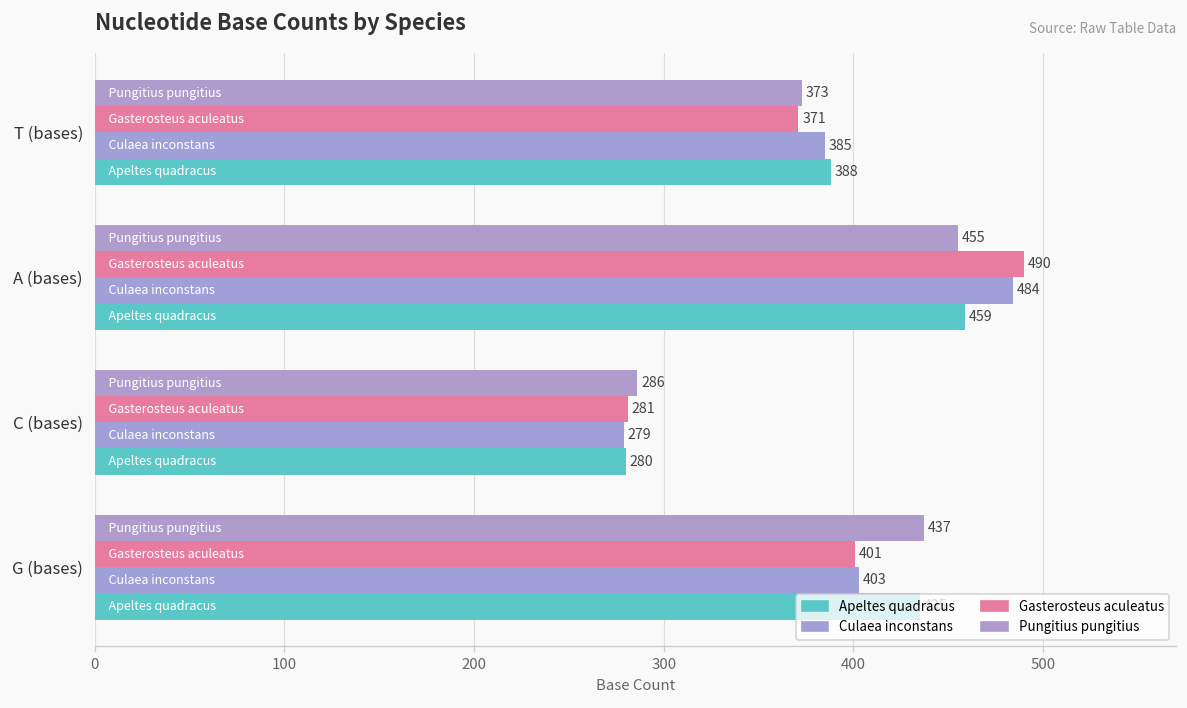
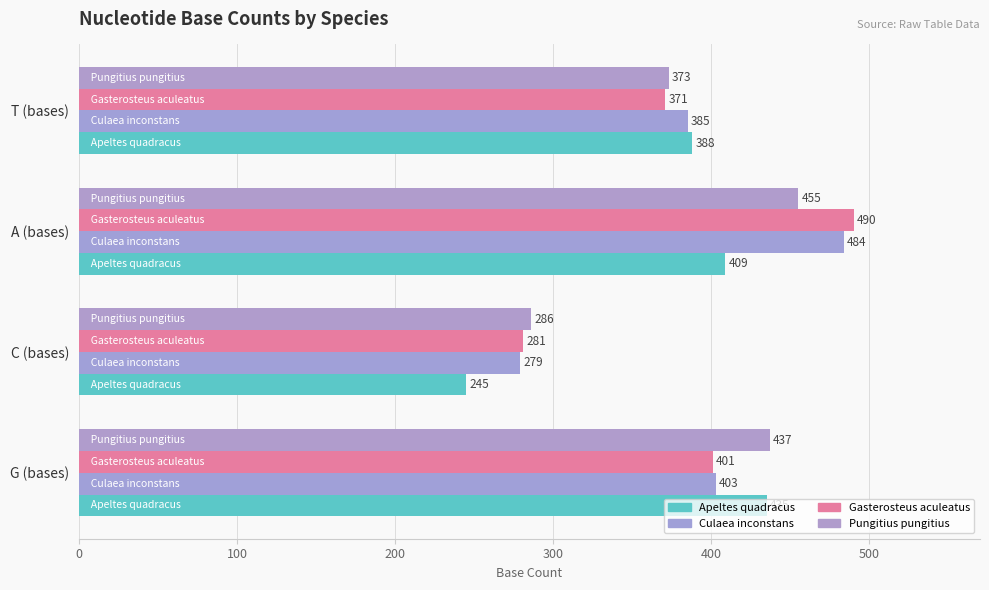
Apeltes quadracus, A (bases): 459 -> 409
Apeltes quadracus, C (bases): 280 -> 245
